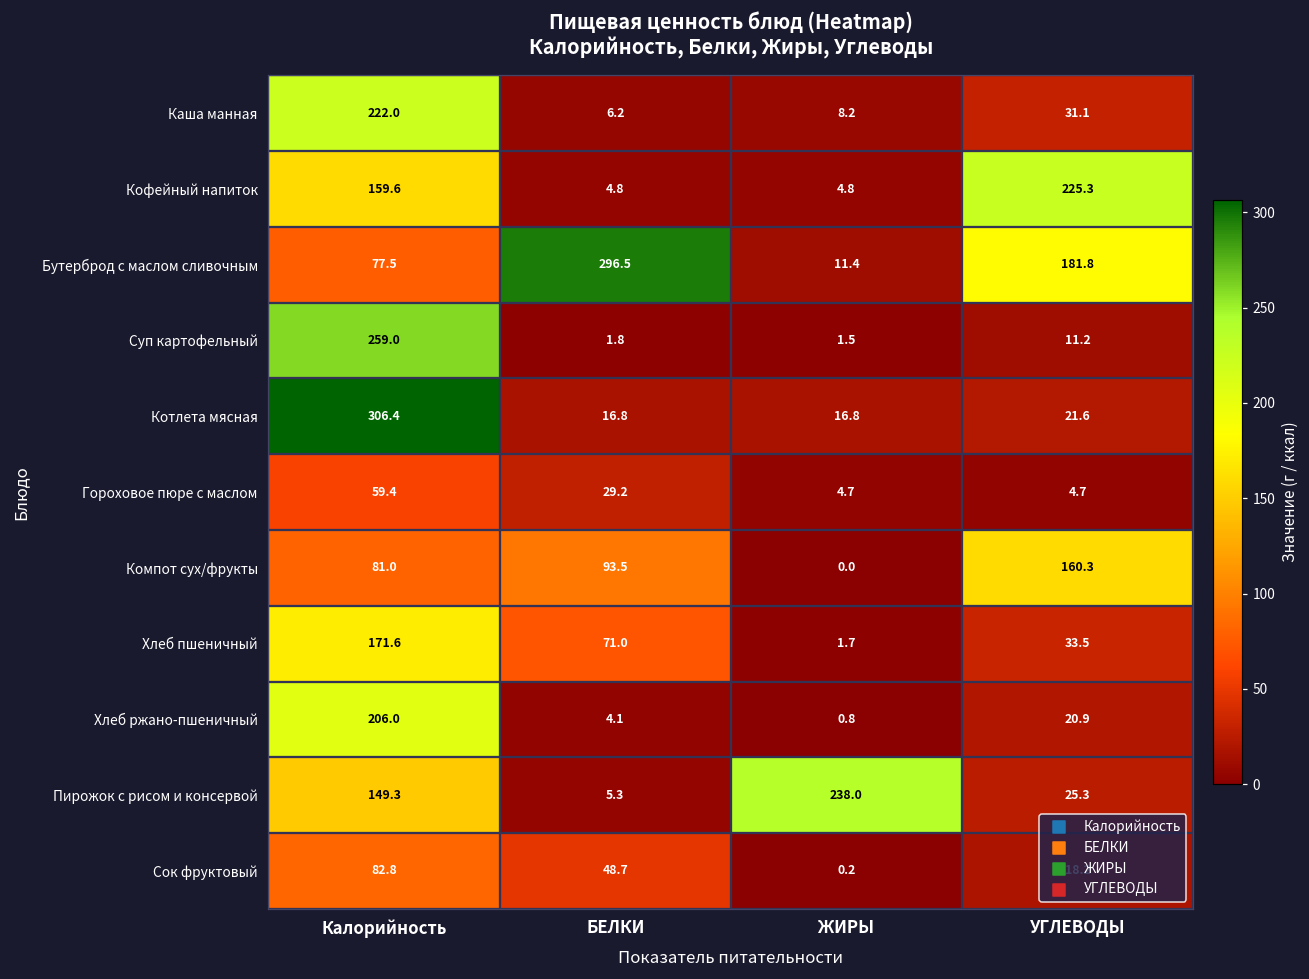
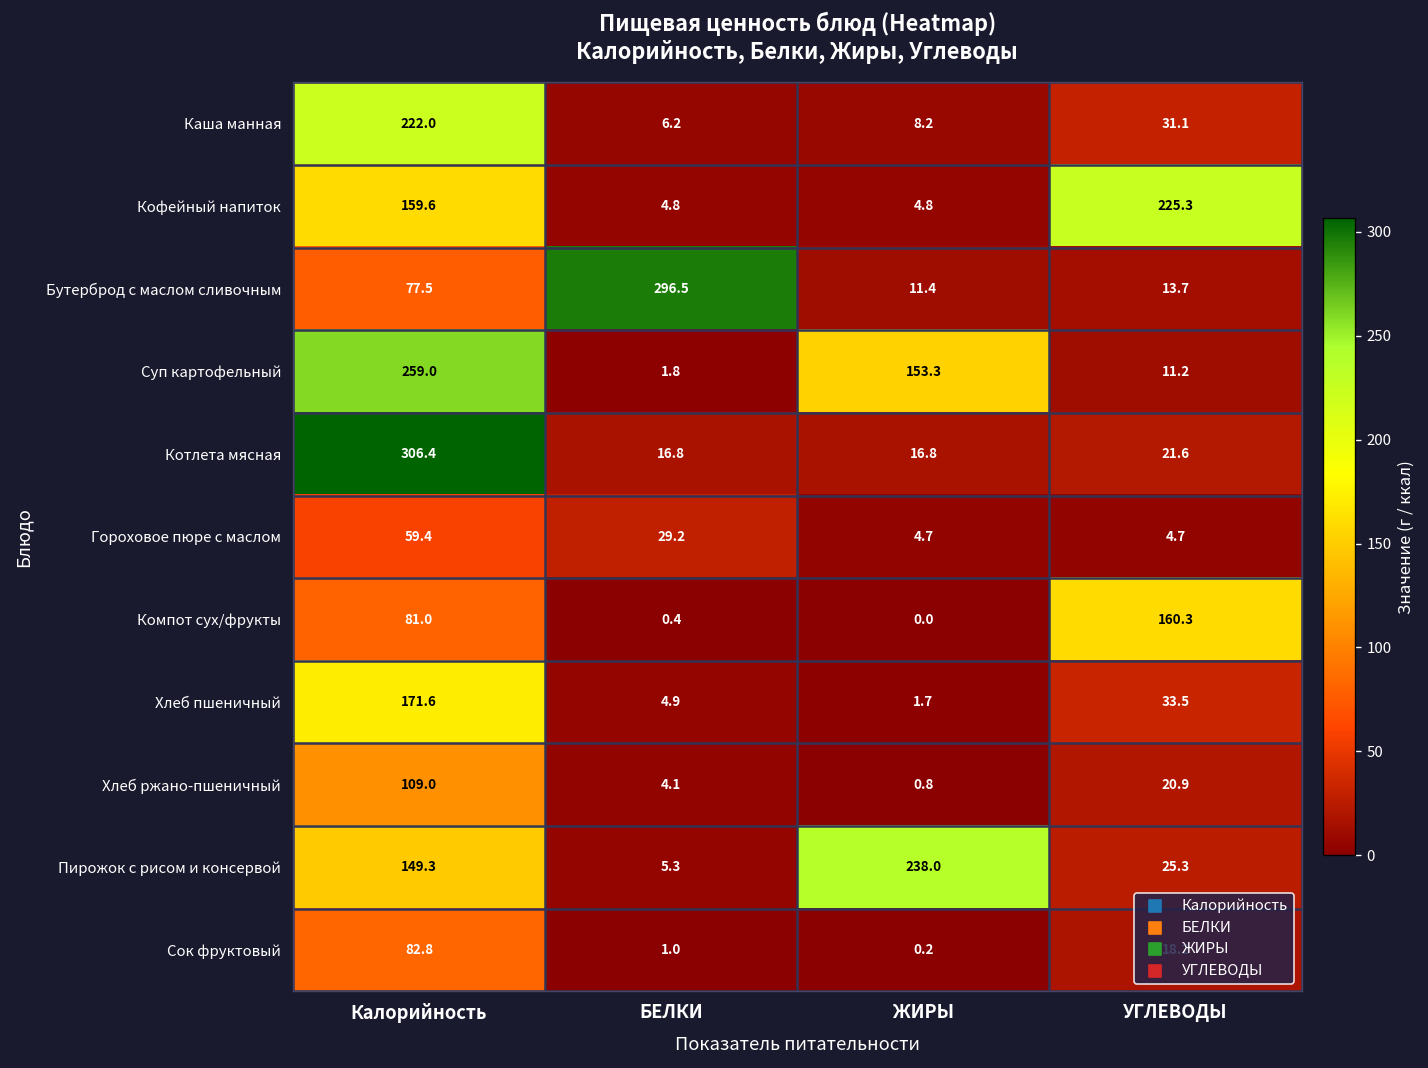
Бутерброд с маслом сливочным, УГЛЕВОДЫ: 181.8 -> 13.7
Суп картофельный, ЖИРЫ: 1.5 -> 153.3
Компот сух/фрукты, БЕЛКИ: 93.5 -> 0.4
Хлеб пшеничный, БЕЛКИ: 71.0 -> 4.9
Хлеб ржано-пшеничный, Калорийность: 206.0 -> 109.0
Сок фруктовый, БЕЛКИ: 48.7 -> 1.0
